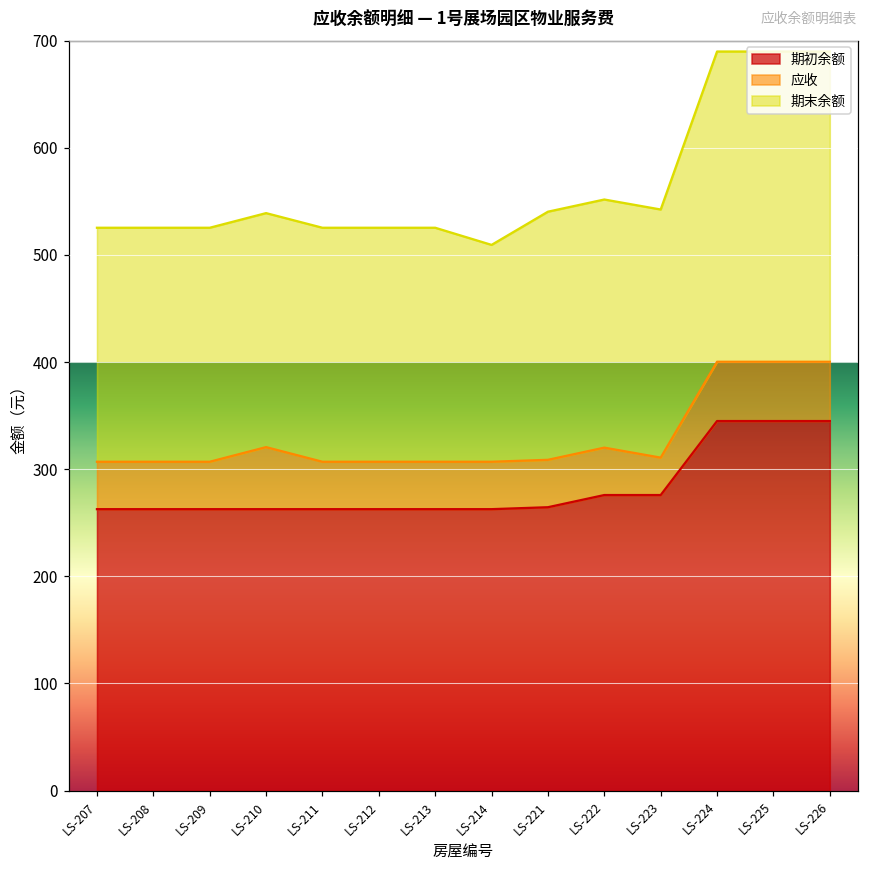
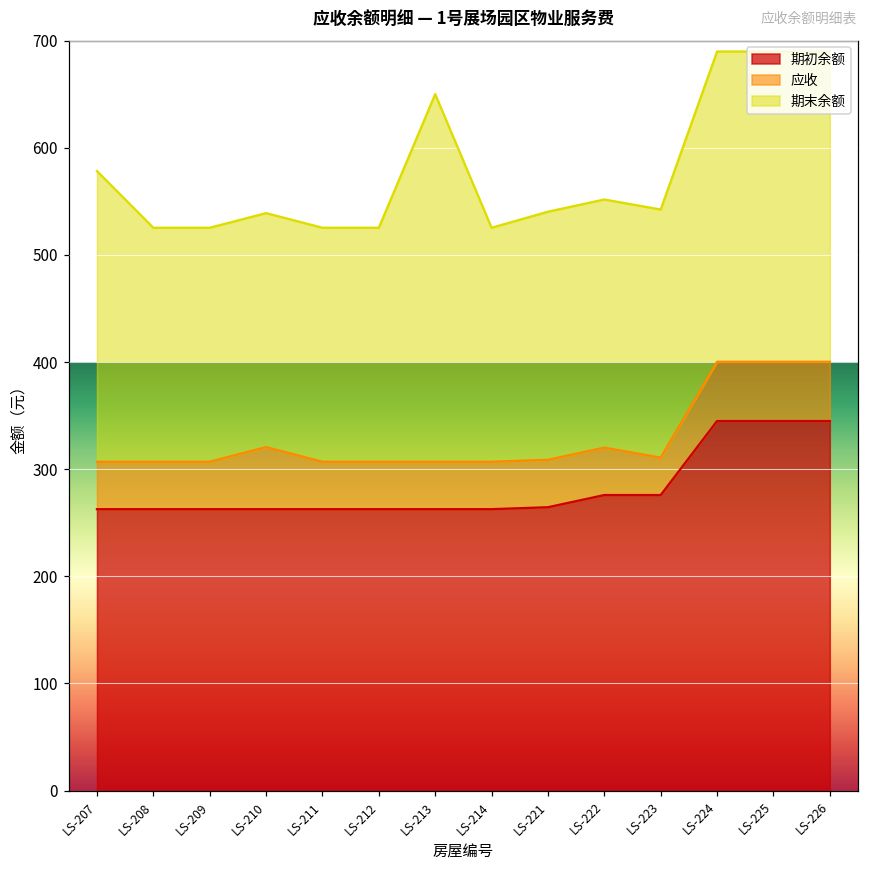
期末余额, LS-207: 220 -> 270
期末余额, LS-213: 220 -> 340
期末余额, LS-214: 200 -> 220
